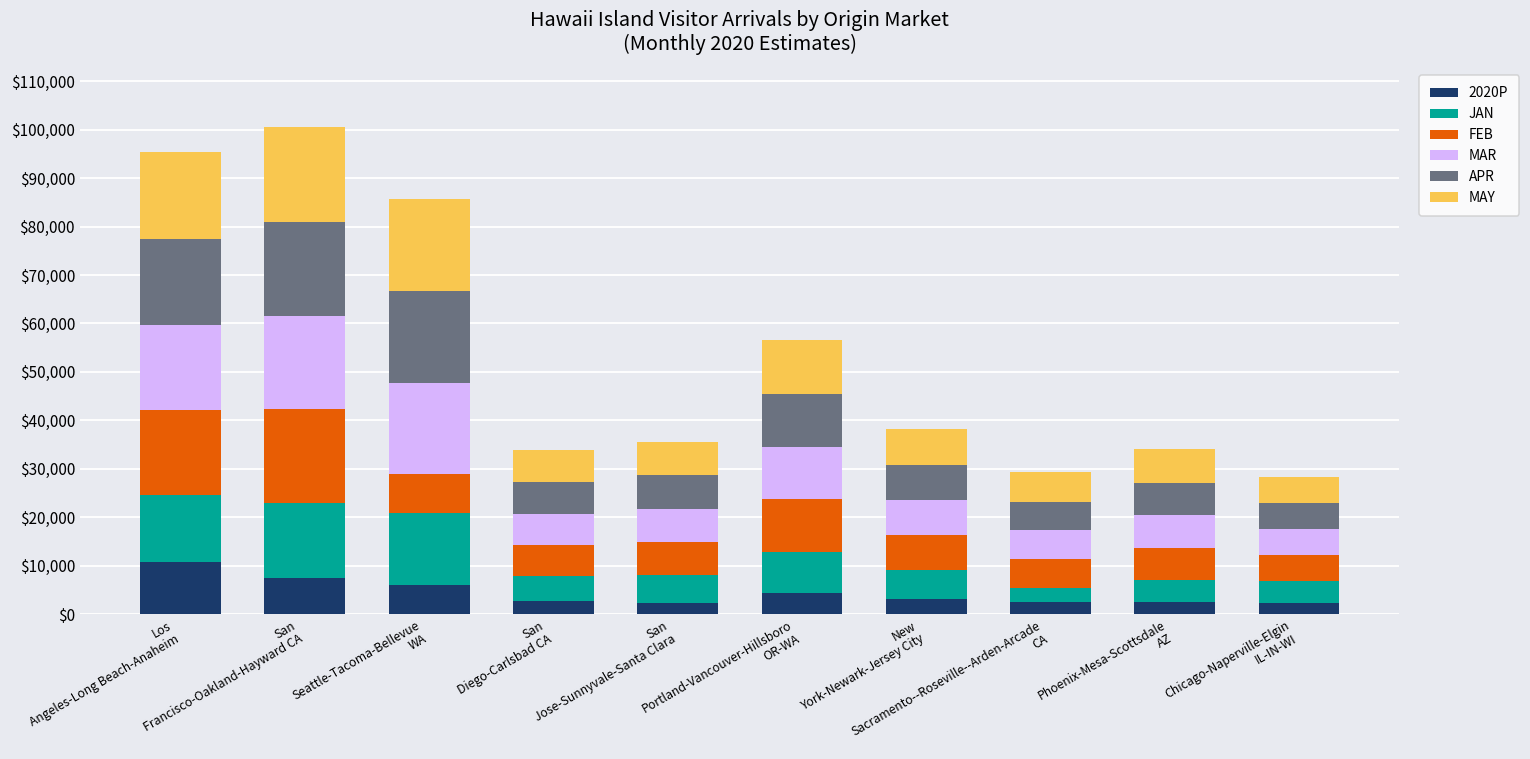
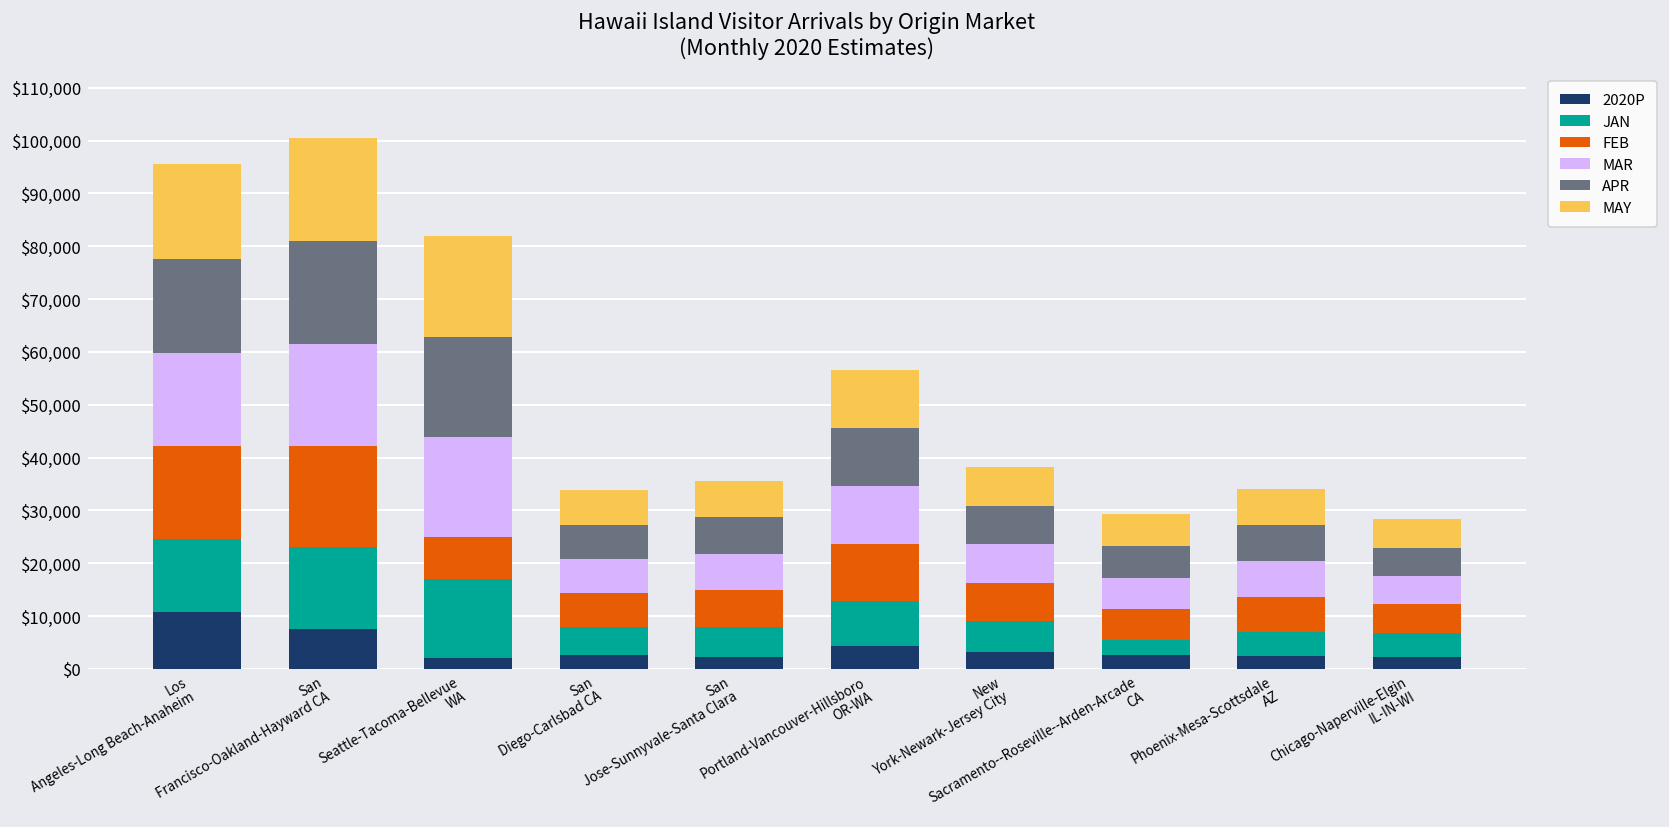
2020P, Seattle-Tacoma-Bellevue WA: $6,000 -> $2,000
